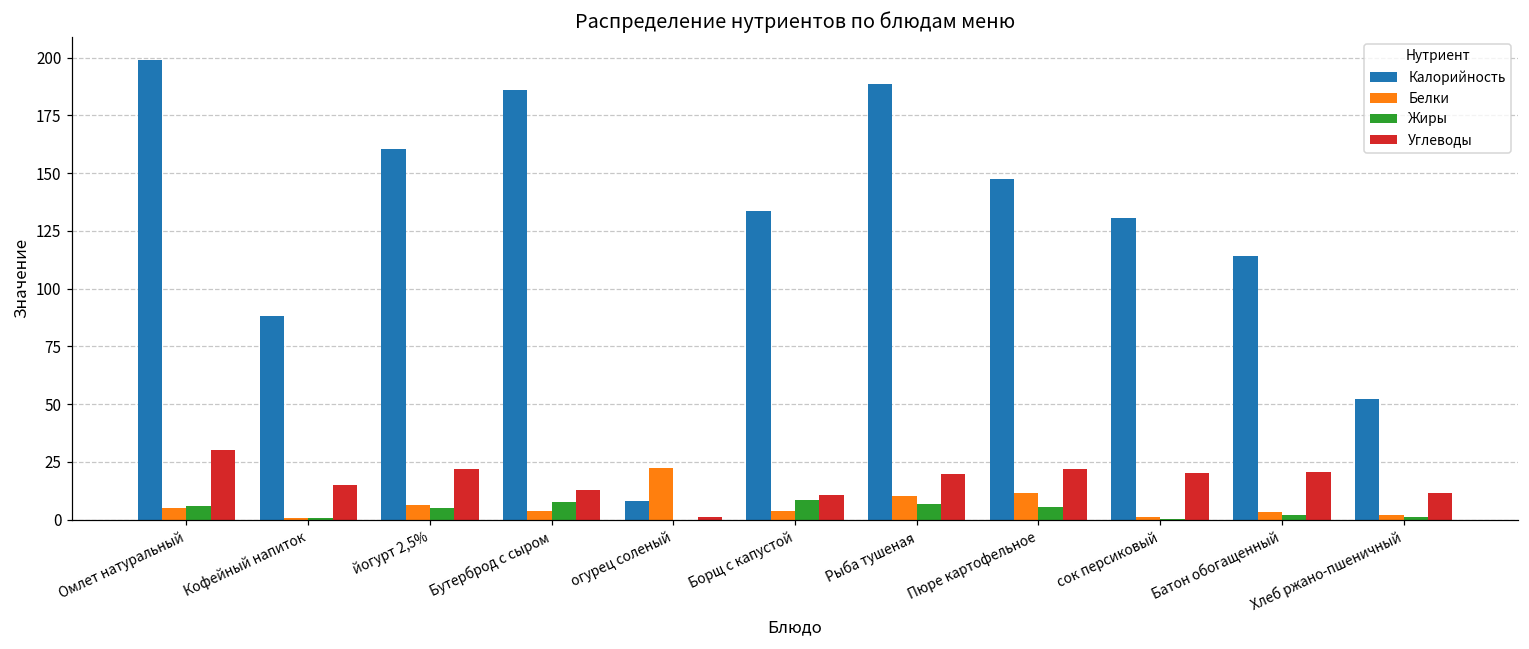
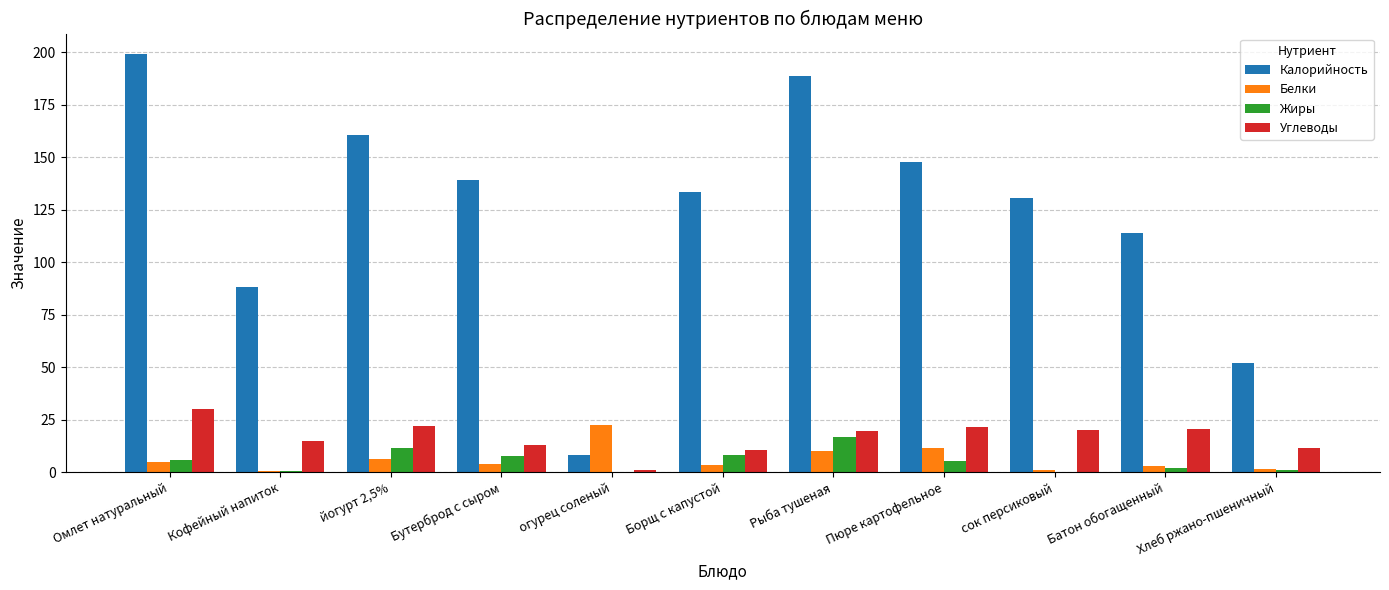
Жиры, йогурт 2,5%: 5 -> 12
Калорийность, Бутерброд с сыром: 186 -> 139
Жиры, Рыба тушеная: 7 -> 17
